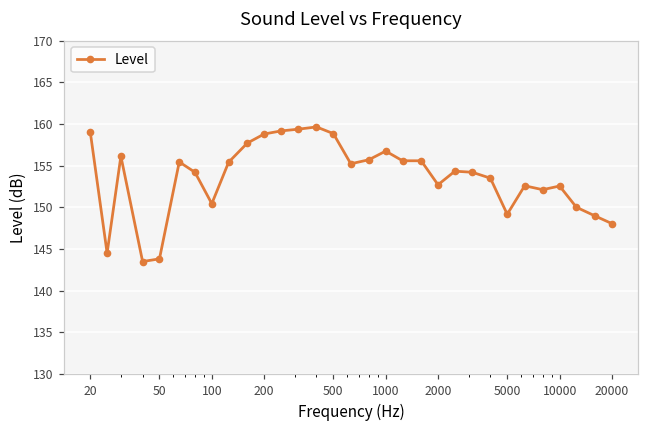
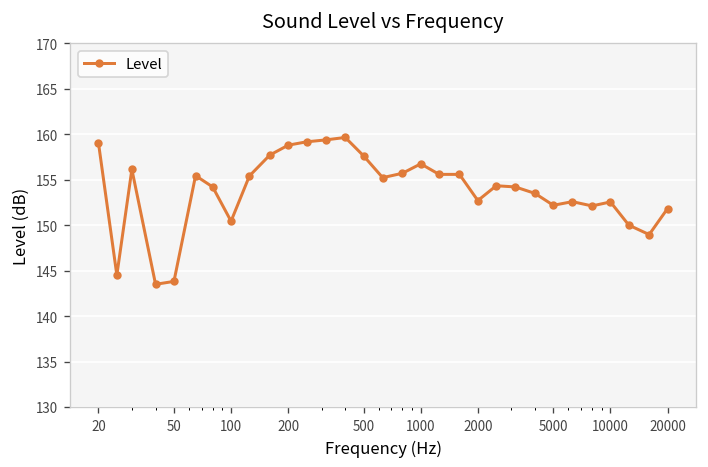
500: 159 -> 158
5000: 149 -> 152
20000: 148 -> 152
